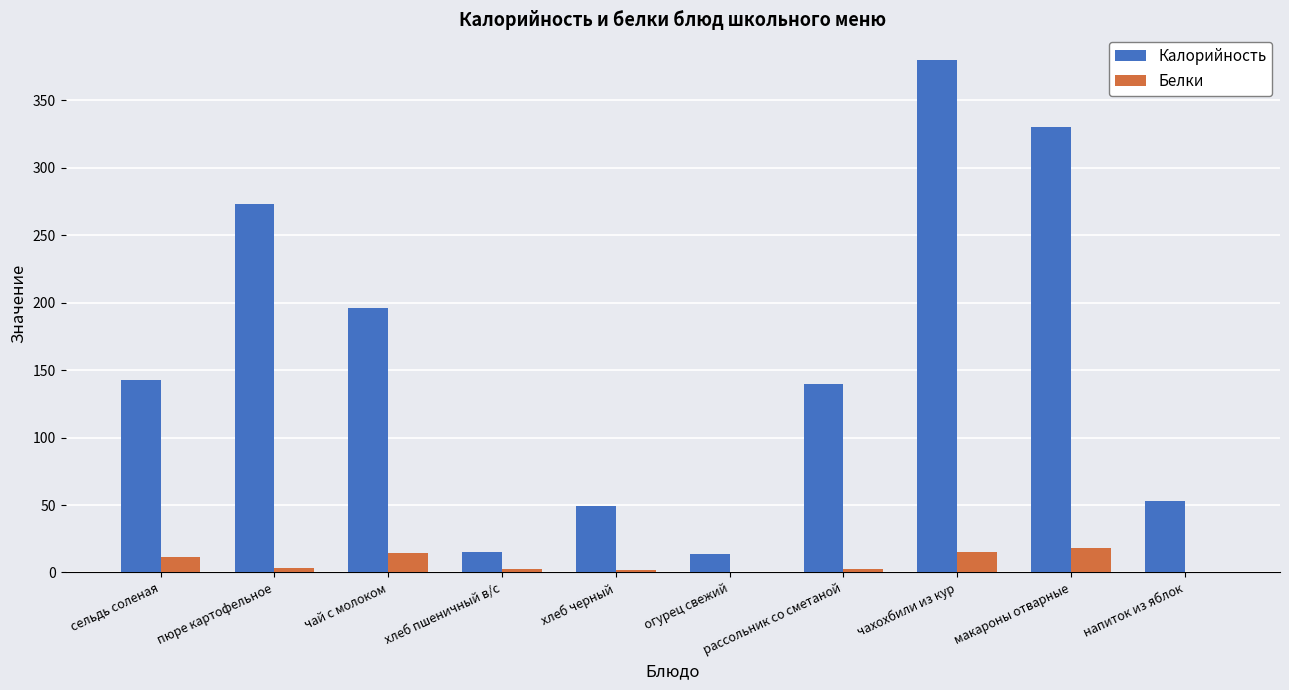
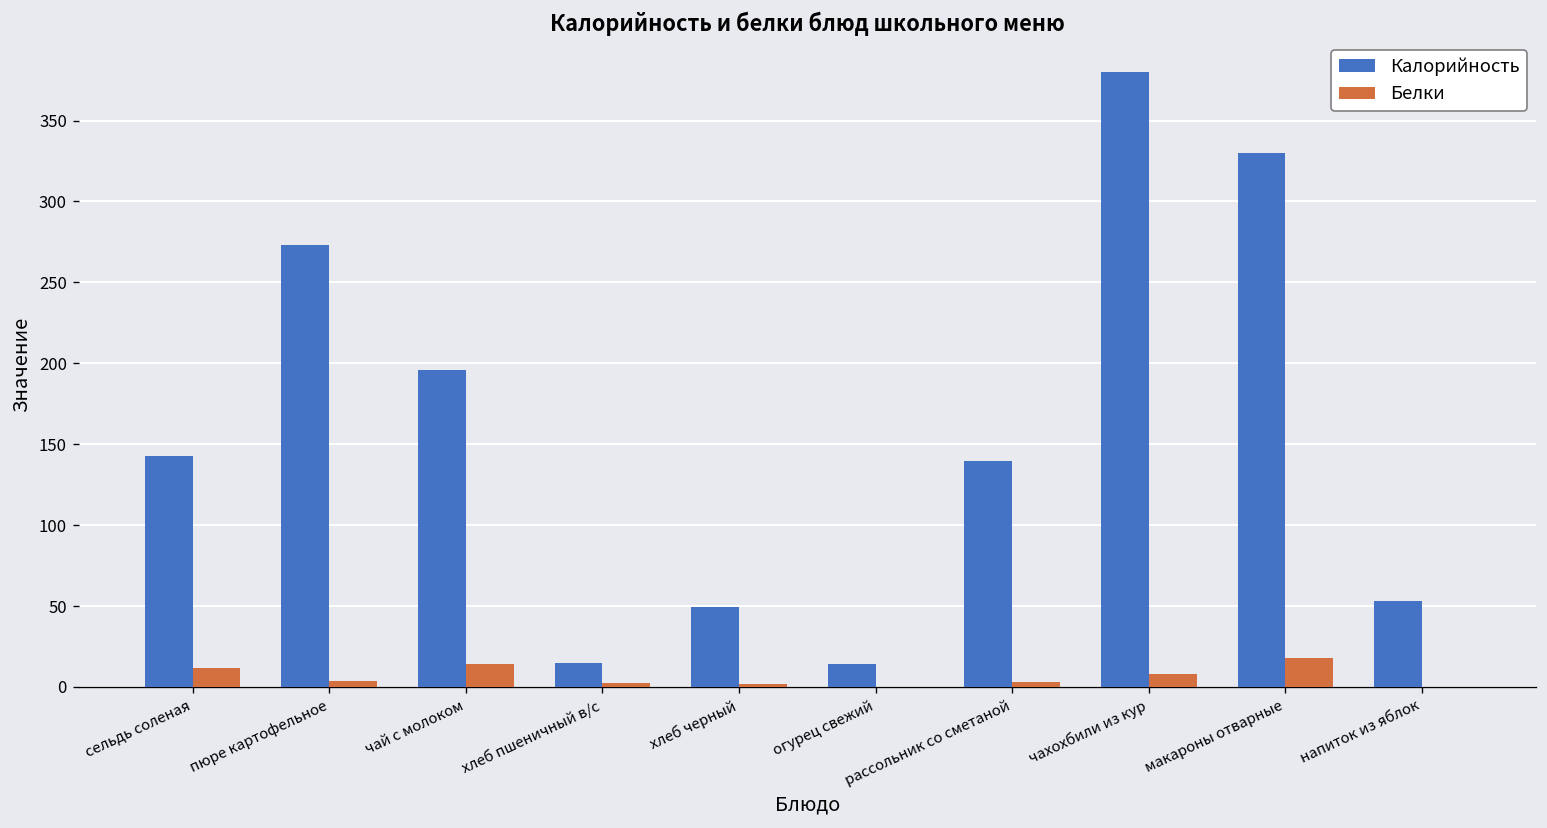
Белки, чахохбили из кур: 16 -> 8
